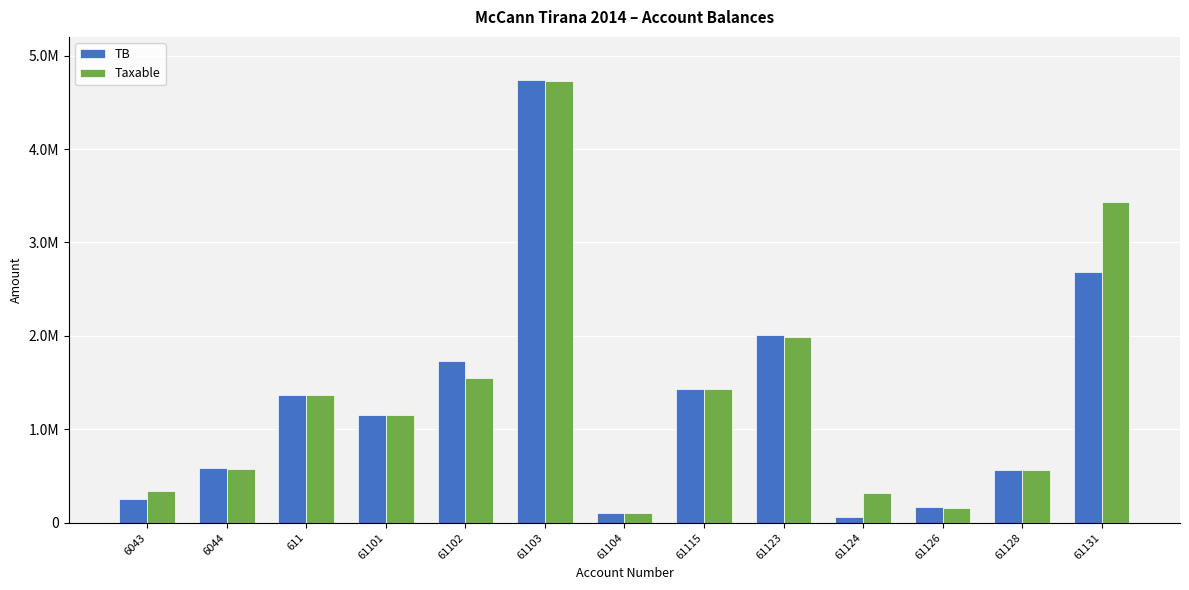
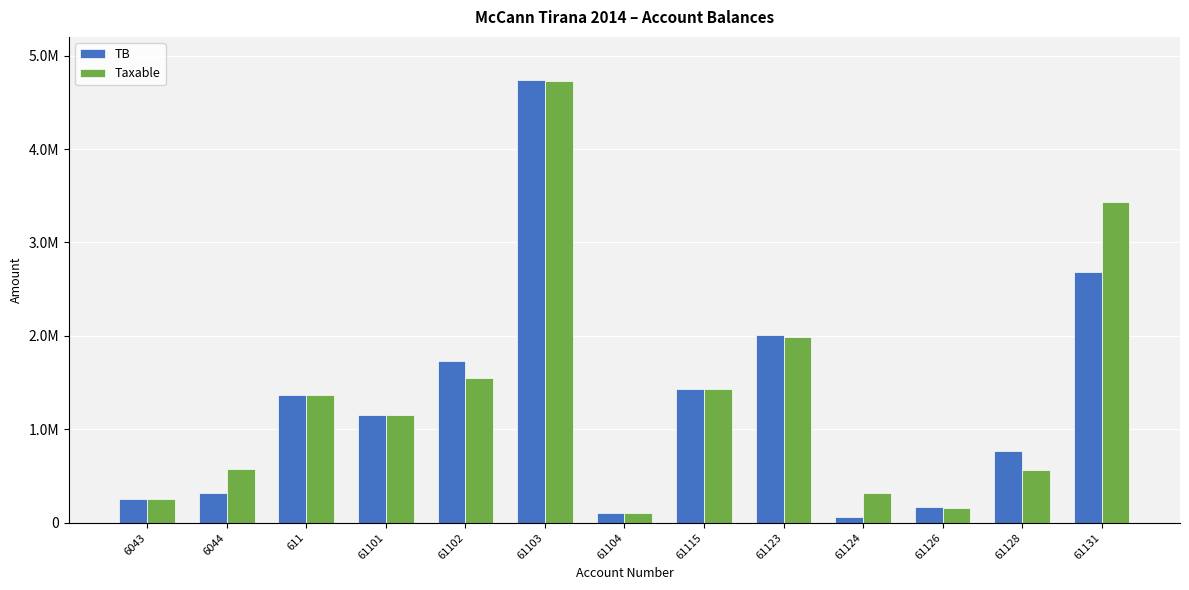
Taxable, 6043: 340000 -> 250000
TB, 6044: 600000 -> 300000
TB, 61128: 600000 -> 800000
